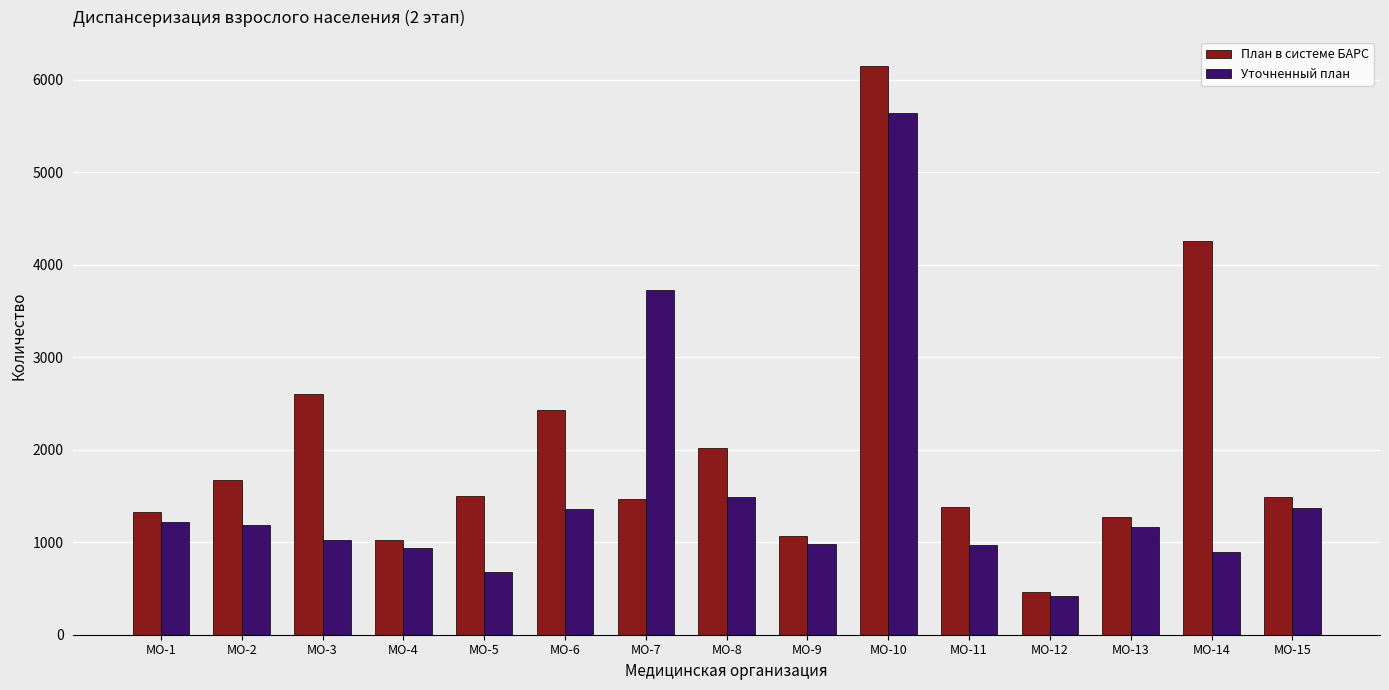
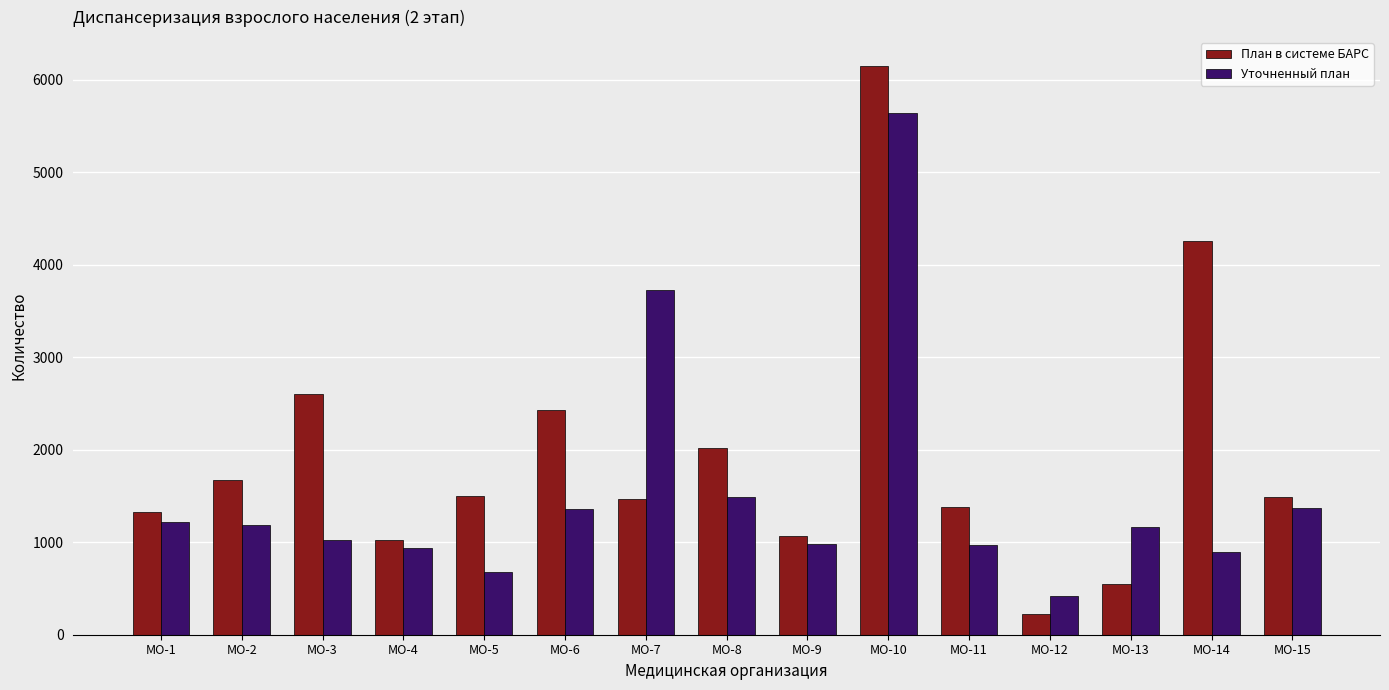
План в системе БАРС, МО-12: 500 -> 200
План в системе БАРС, МО-13: 1300 -> 500
